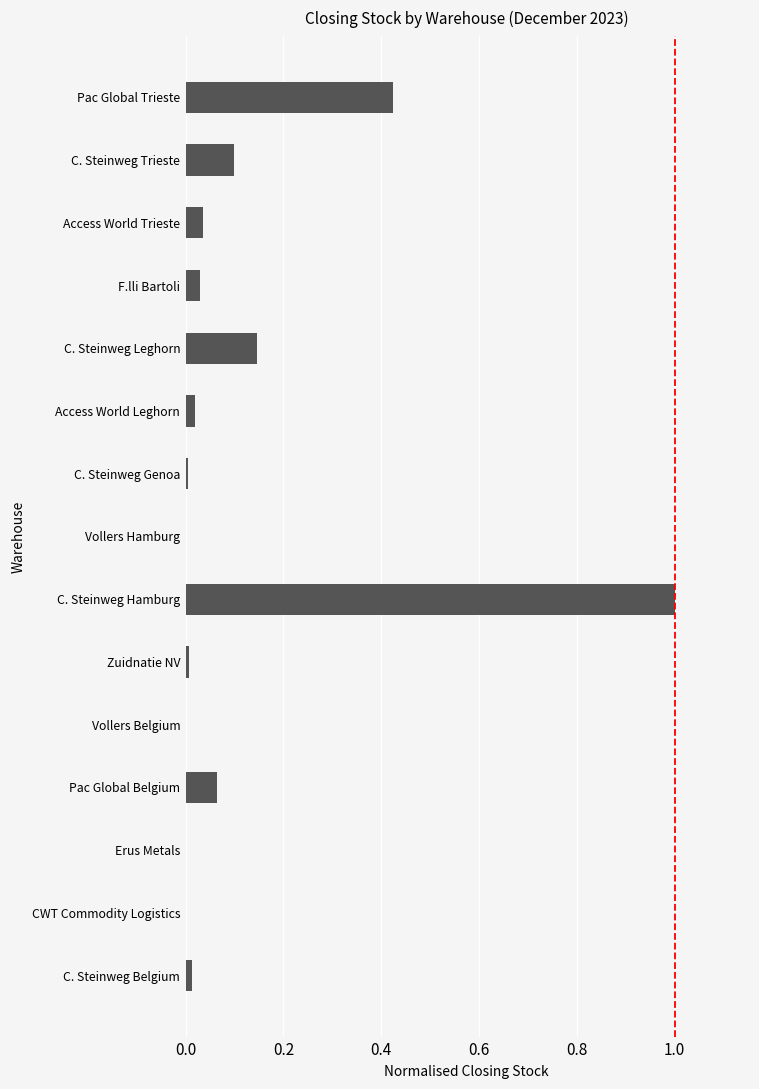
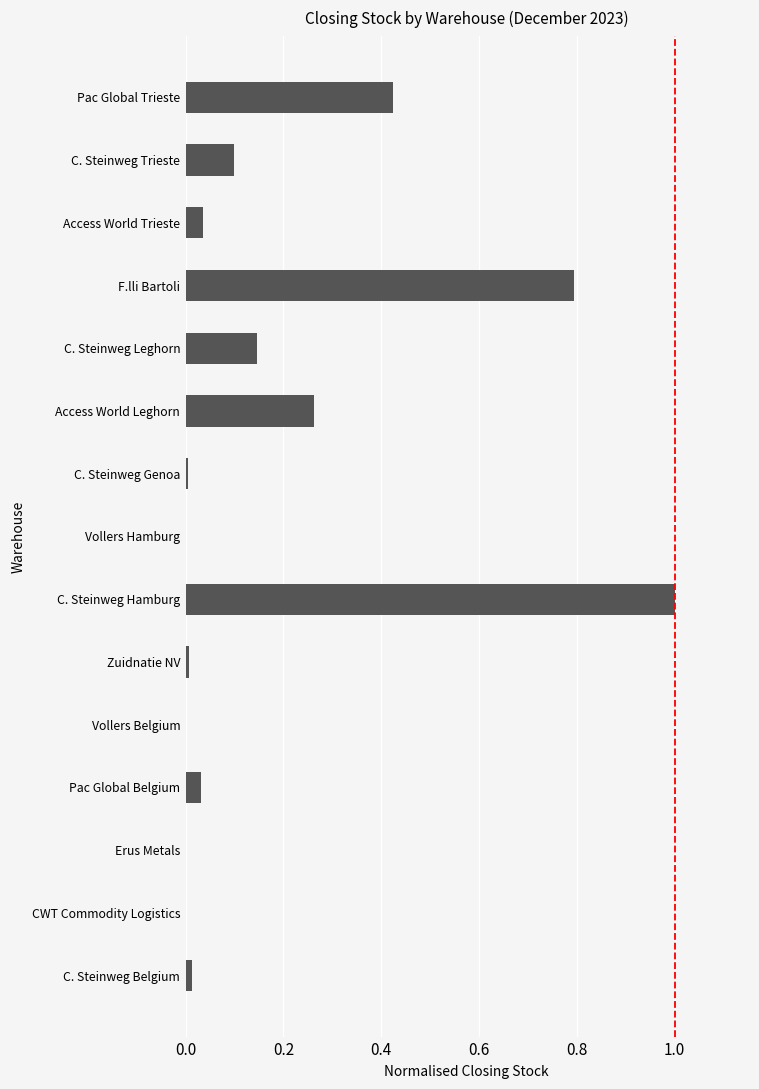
F.lli Bartoli: 0.03 -> 0.79
Access World Leghorn: 0.02 -> 0.26
Pac Global Belgium: 0.06 -> 0.03
